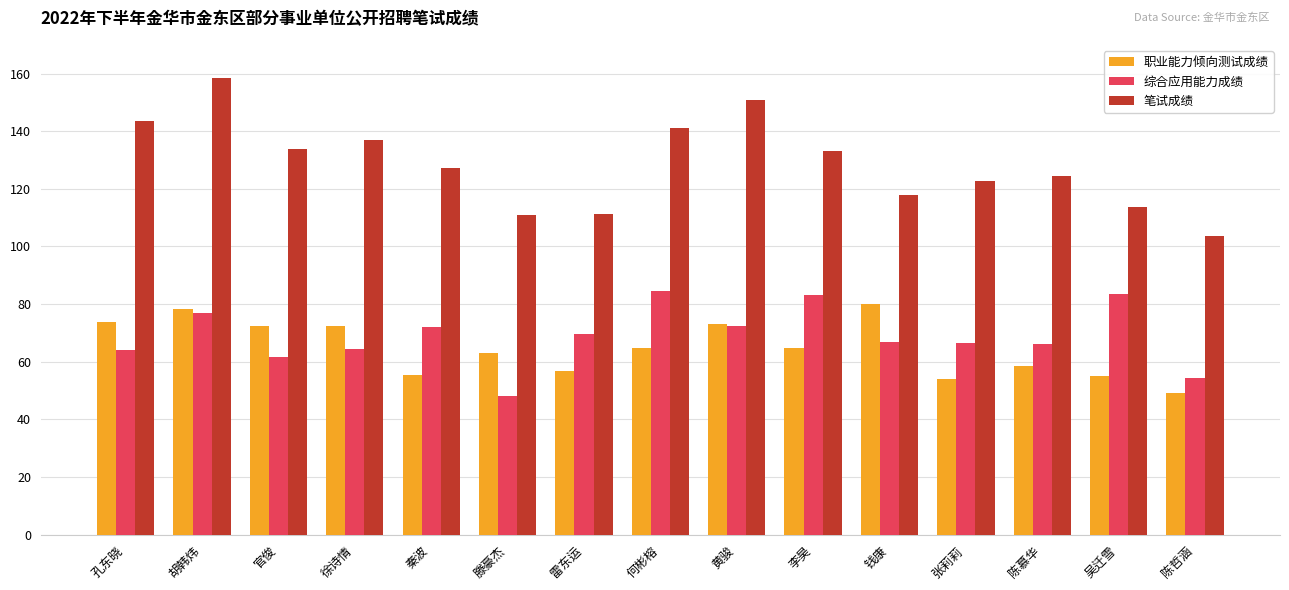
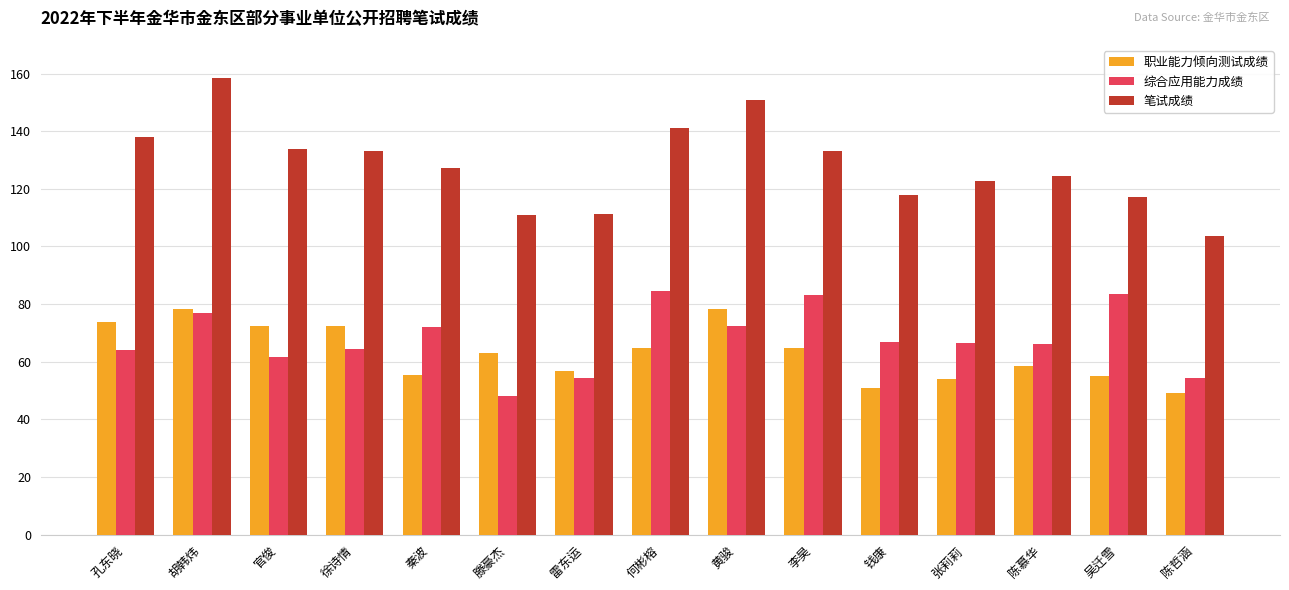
笔试成绩, 孔东晓: 143 -> 138
笔试成绩, 徐诗情: 137 -> 133
综合应用能力成绩, 雷东运: 70 -> 55
职业能力倾向测试成绩, 黄骏: 73 -> 78
职业能力倾向测试成绩, 钱康: 80 -> 51
笔试成绩, 吴迁雪: 114 -> 117
